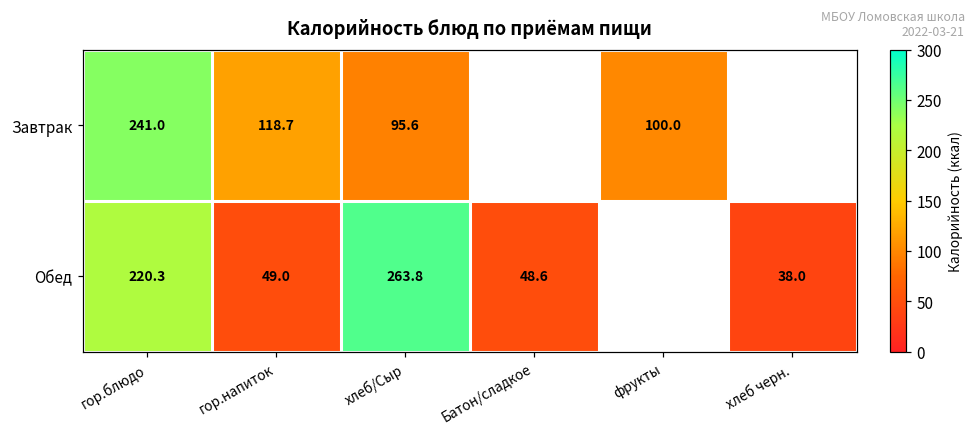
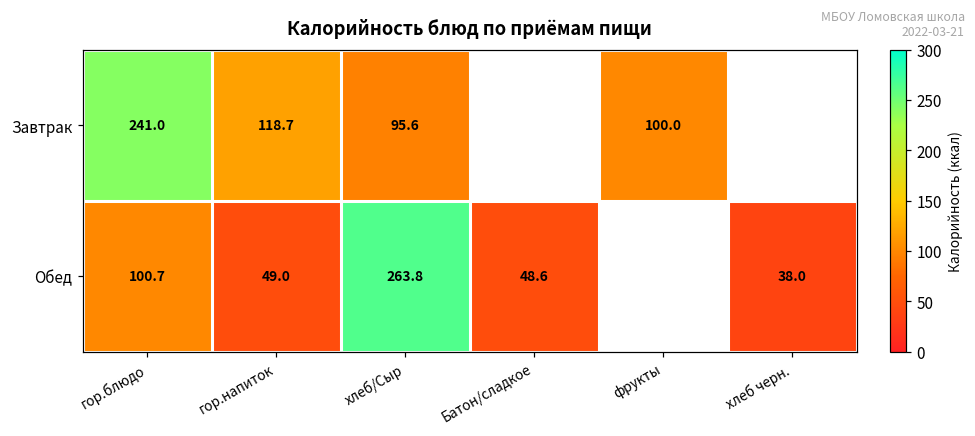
Обед, гор.блюдо: 220.3 -> 100.7
